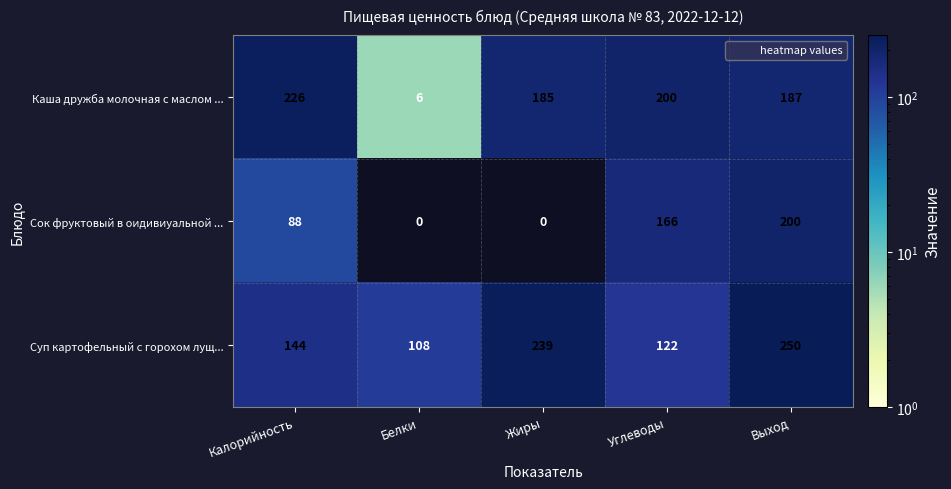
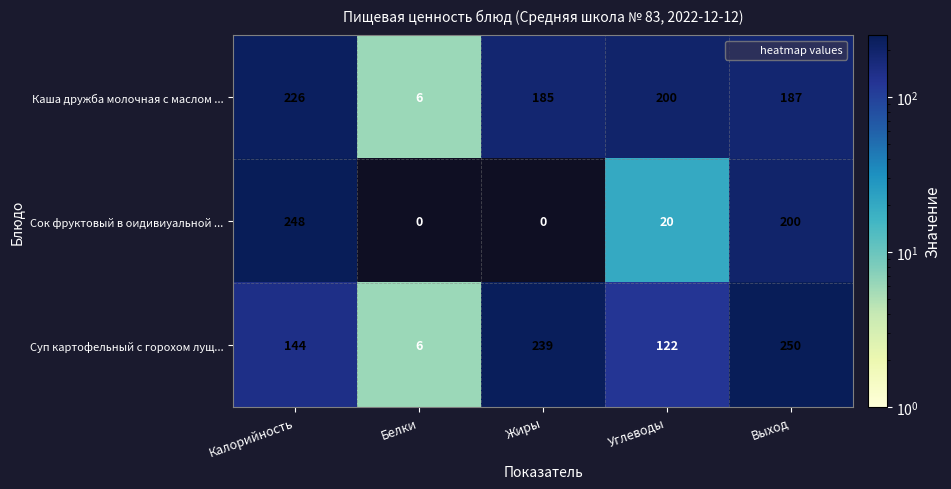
Сок фруктовый в оидивиуальной ..., Калорийность: 88 -> 248
Сок фруктовый в оидивиуальной ..., Углеводы: 166 -> 20
Суп картофельный с горохом лущ..., Белки: 108 -> 6
